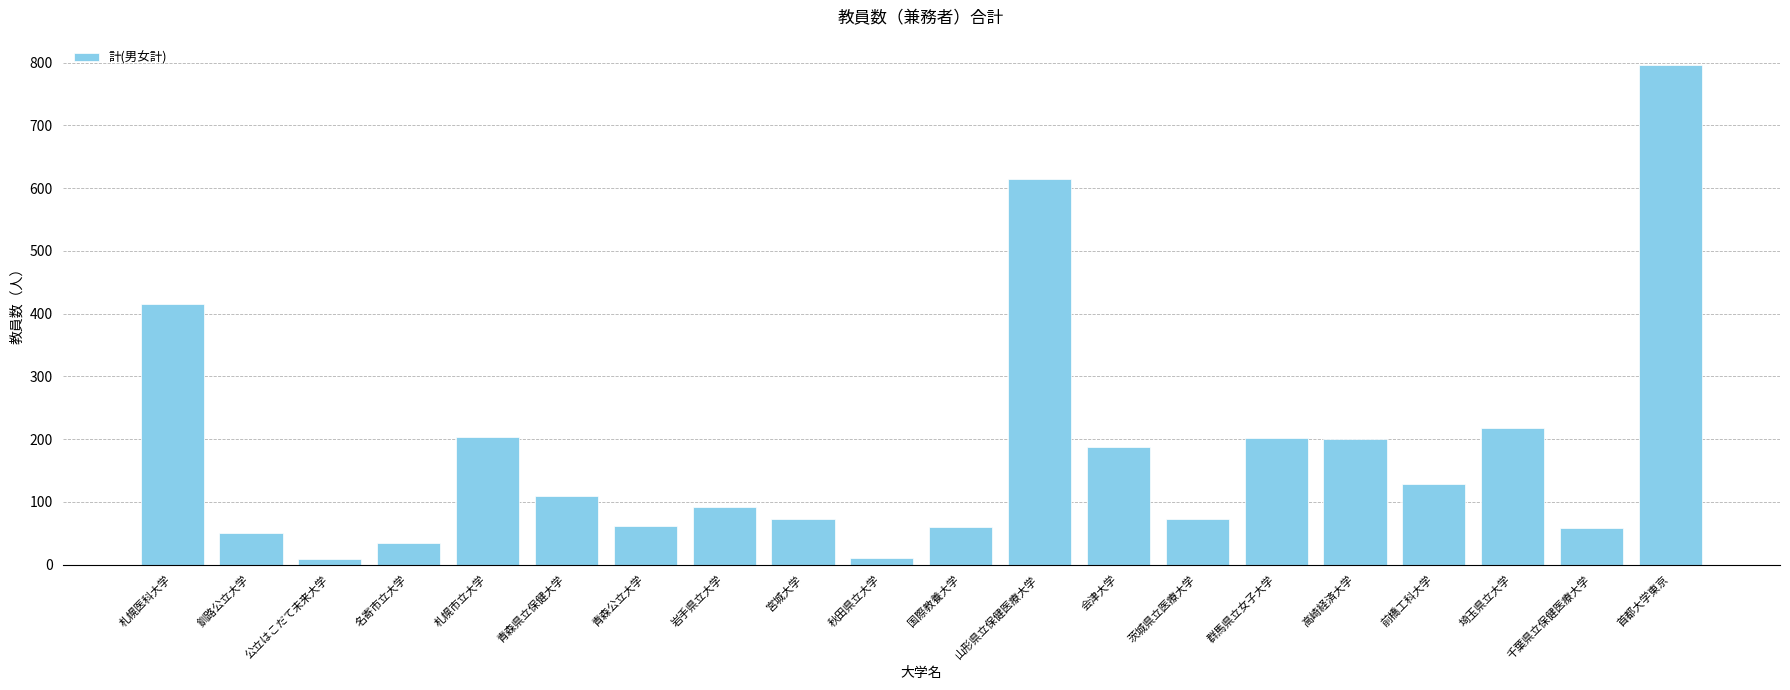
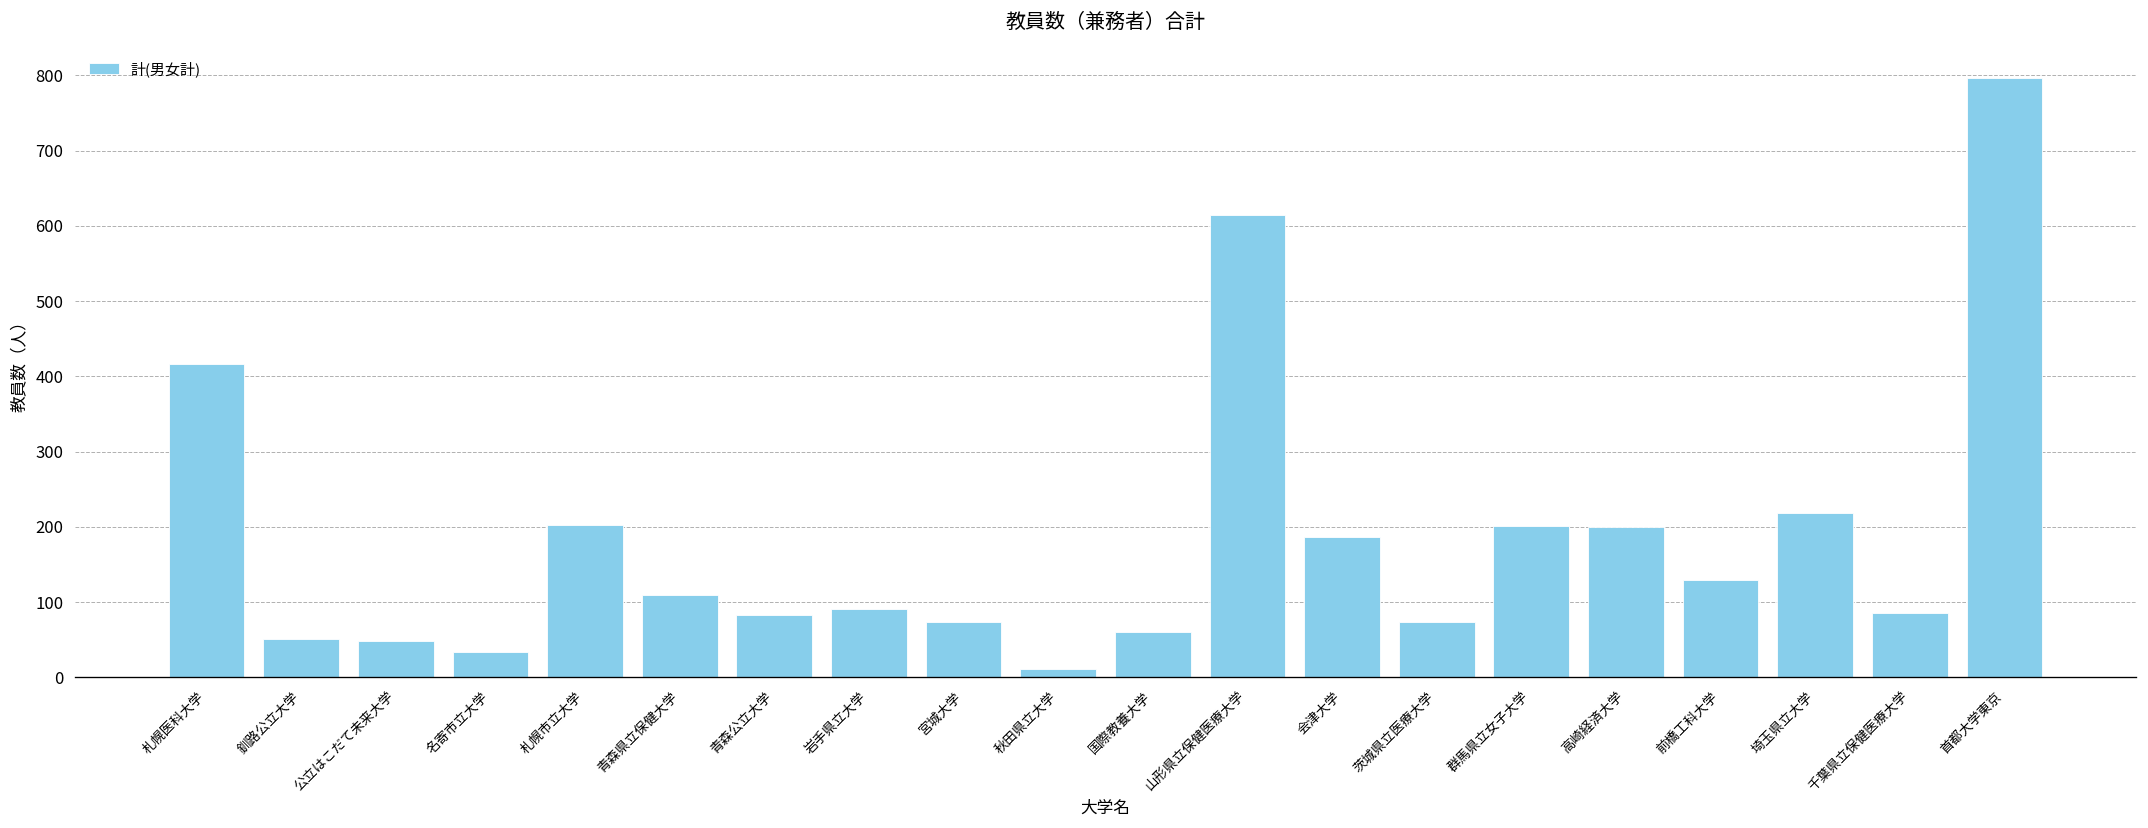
公立はこだて未来大学: 10 -> 50
青森公立大学: 60 -> 80
千葉県立保健医療大学: 60 -> 90
